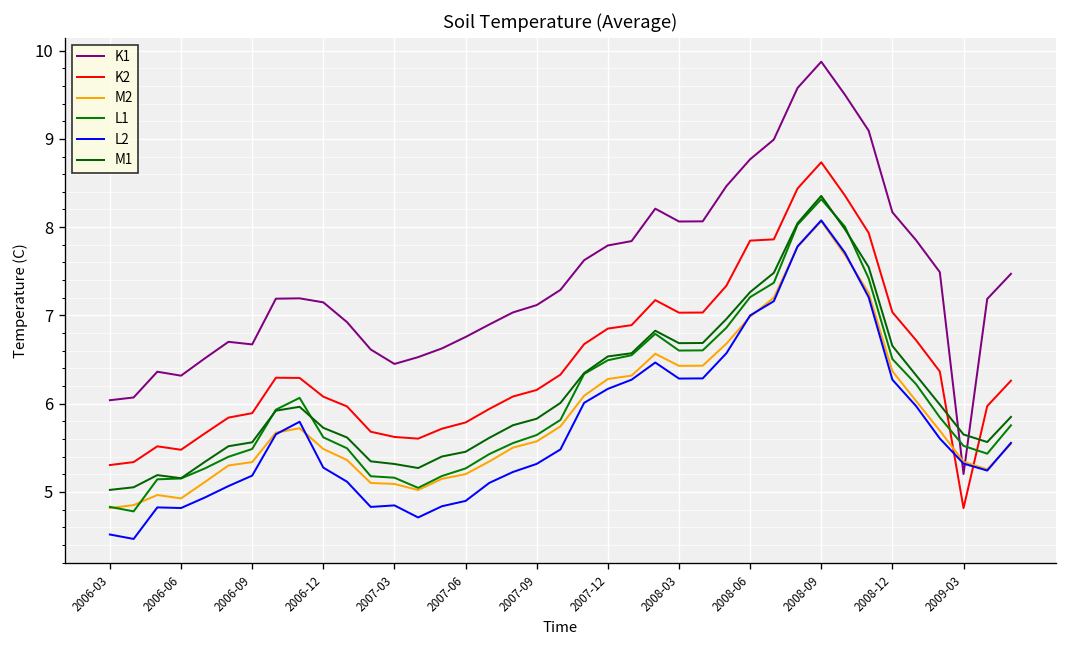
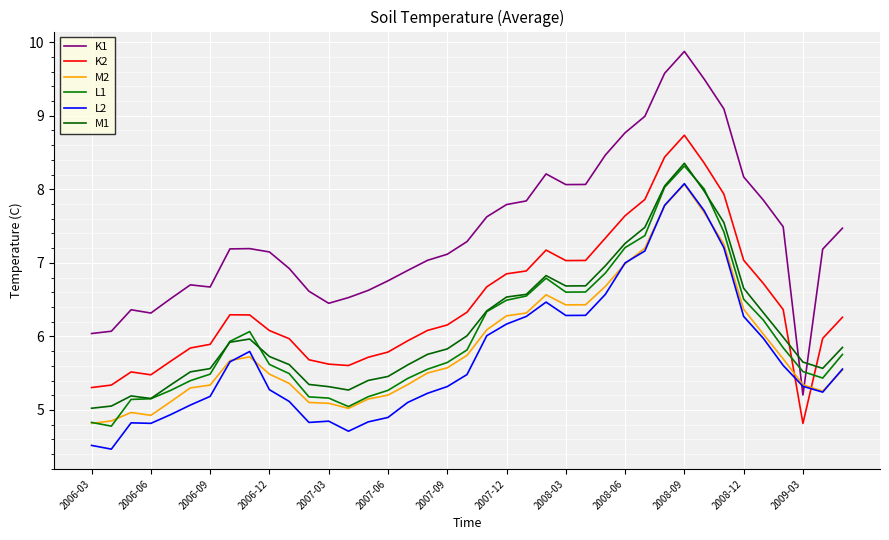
K2, 2008-06: 7.8 -> 7.6
